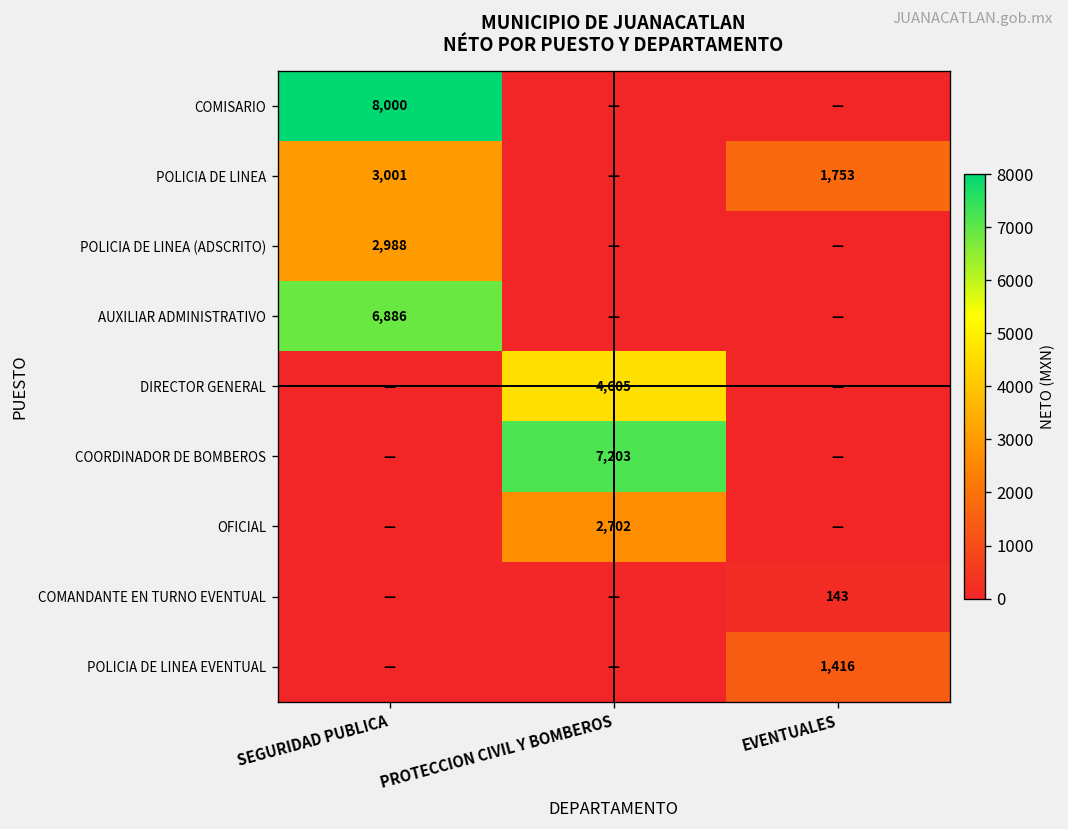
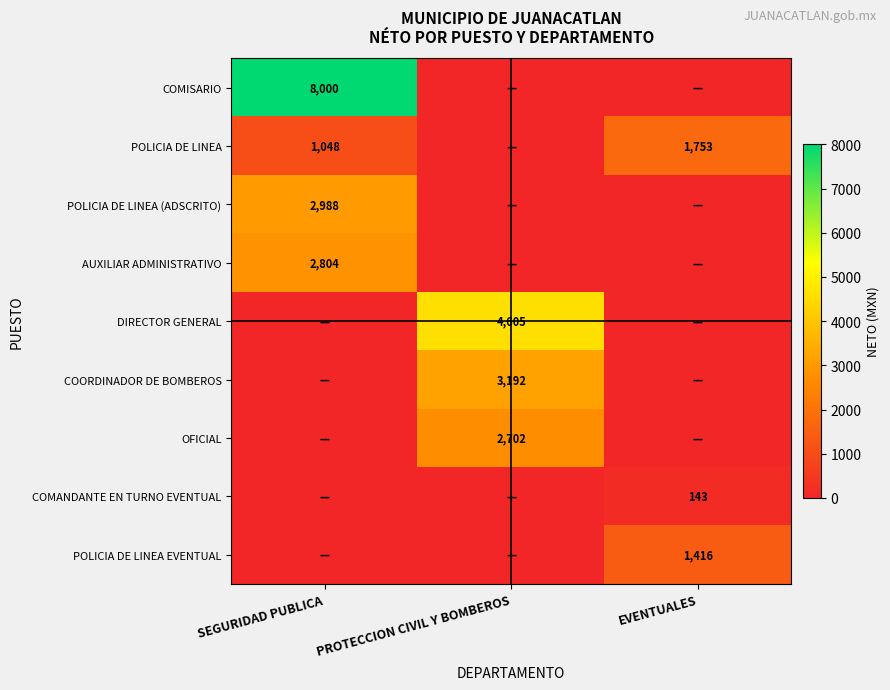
POLICIA DE LINEA, SEGURIDAD PUBLICA: 3,001 -> 1,048
AUXILIAR ADMINISTRATIVO, SEGURIDAD PUBLICA: 6,886 -> 2,804
COORDINADOR DE BOMBEROS, PROTECCION CIVIL Y BOMBEROS: 7,203 -> 3,192
